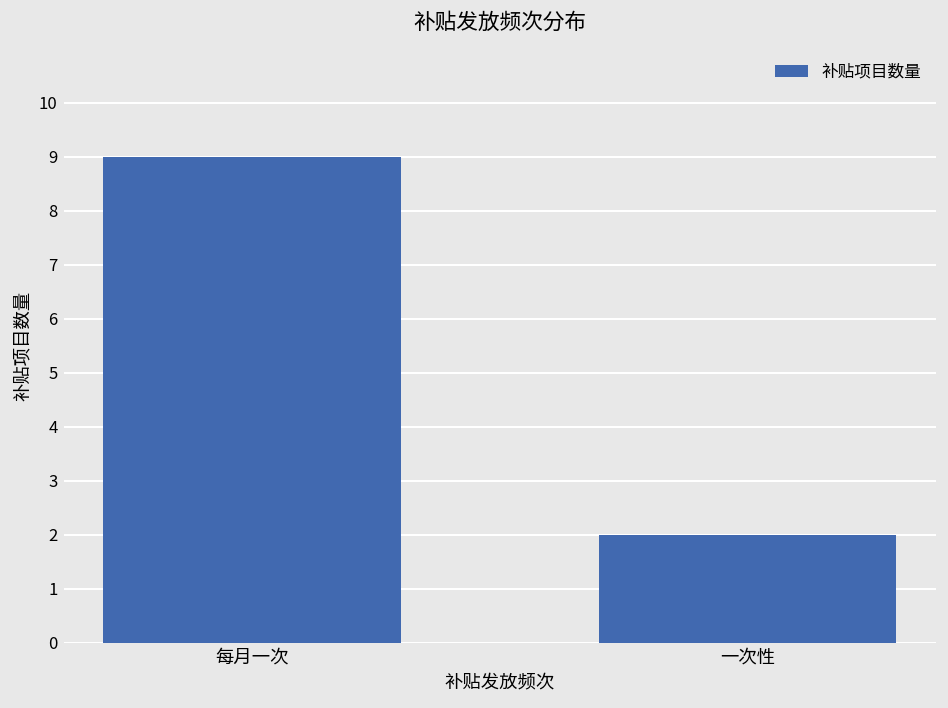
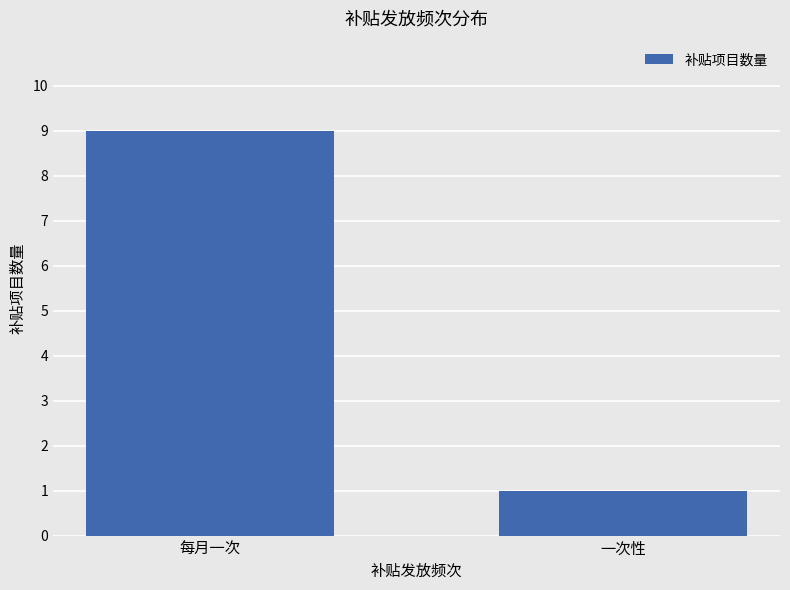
一次性: 2 -> 1
